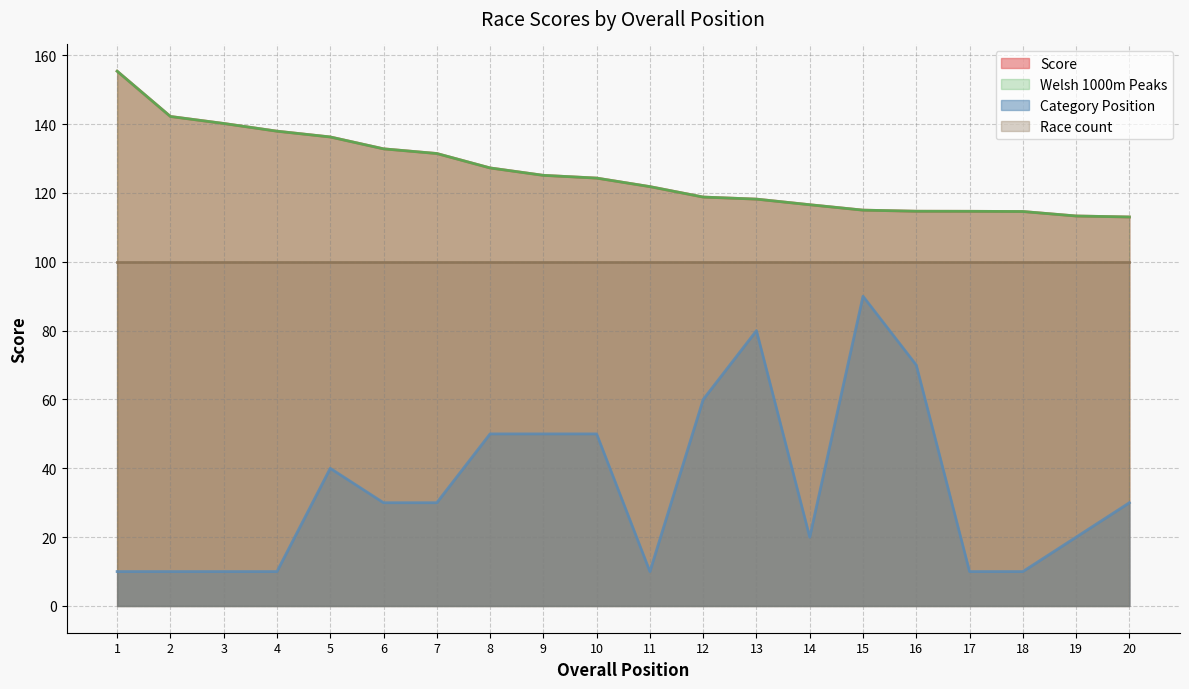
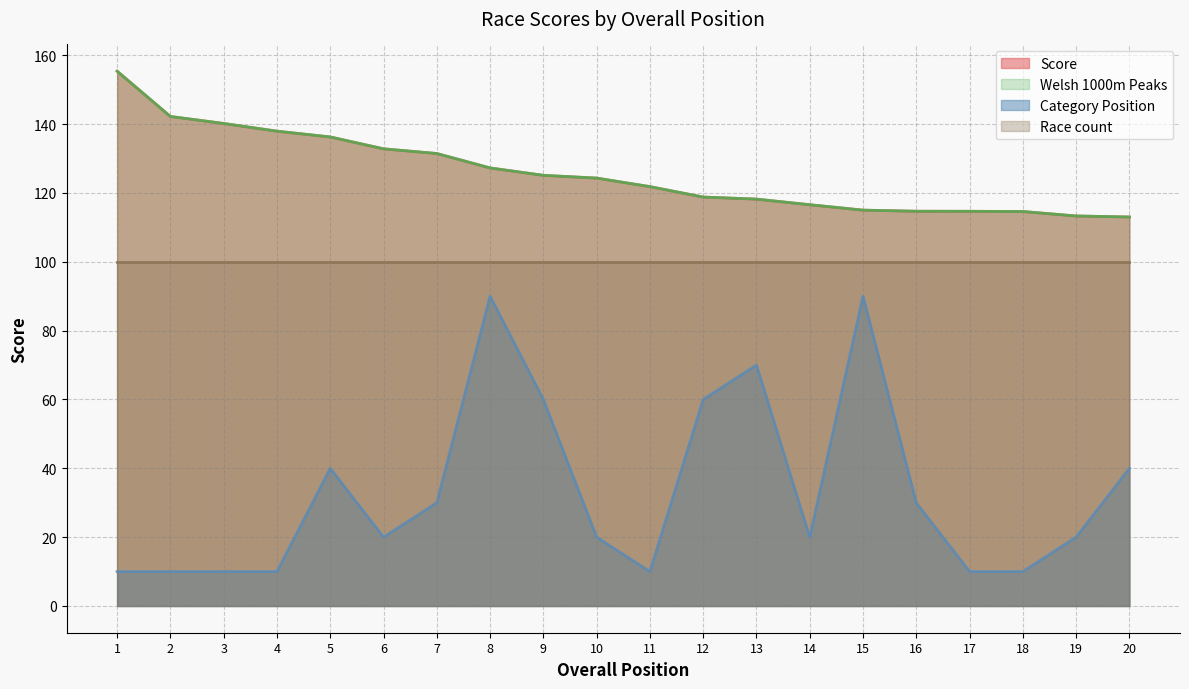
Category Position, 6: 30 -> 20
Category Position, 8: 50 -> 90
Category Position, 9: 50 -> 60
Category Position, 10: 50 -> 20
Category Position, 13: 80 -> 70
Category Position, 16: 70 -> 30
Category Position, 20: 30 -> 40
